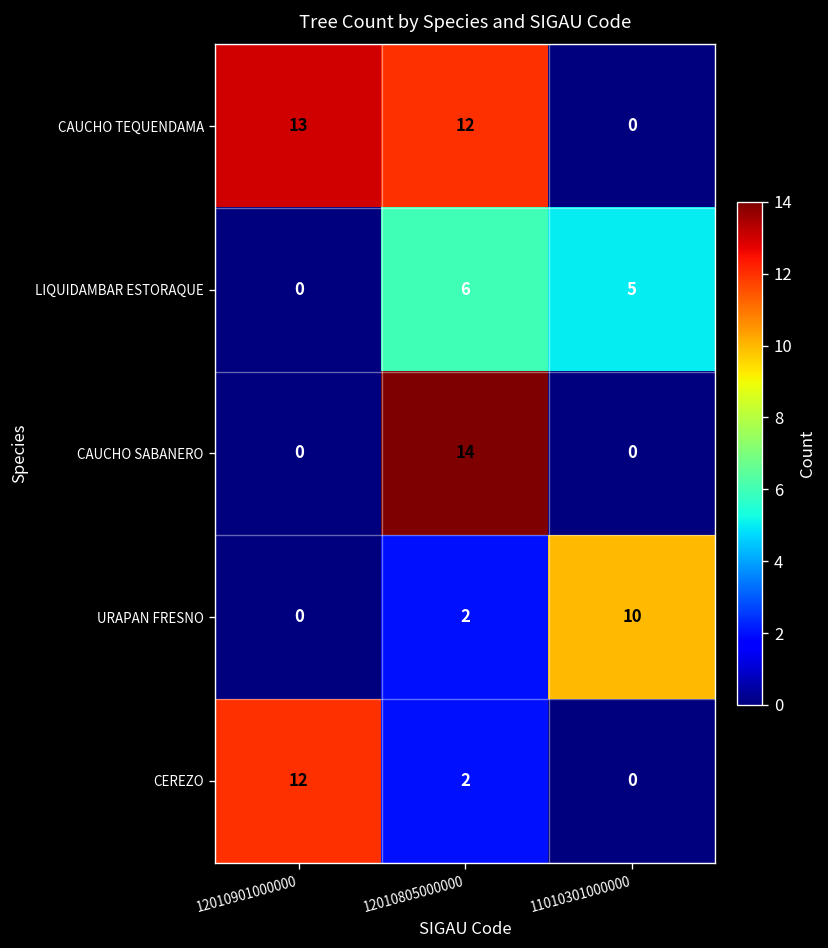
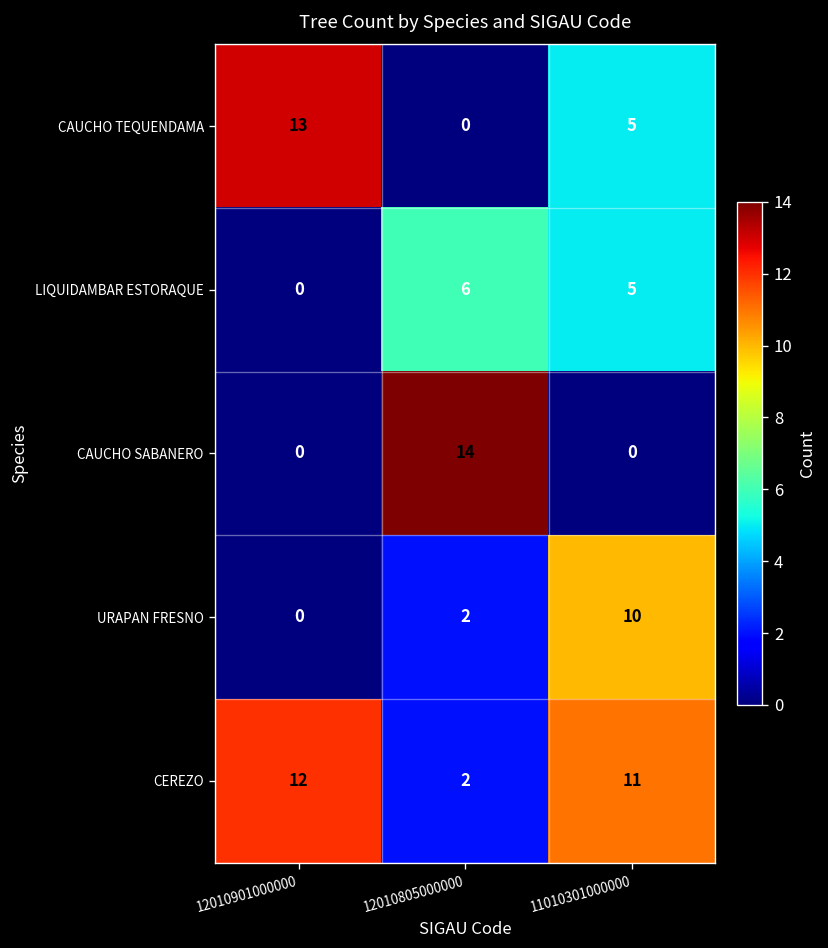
CAUCHO TEQUENDAMA, 12010805000000: 12 -> 0
CAUCHO TEQUENDAMA, 11010301000000: 0 -> 5
CEREZO, 11010301000000: 0 -> 11
